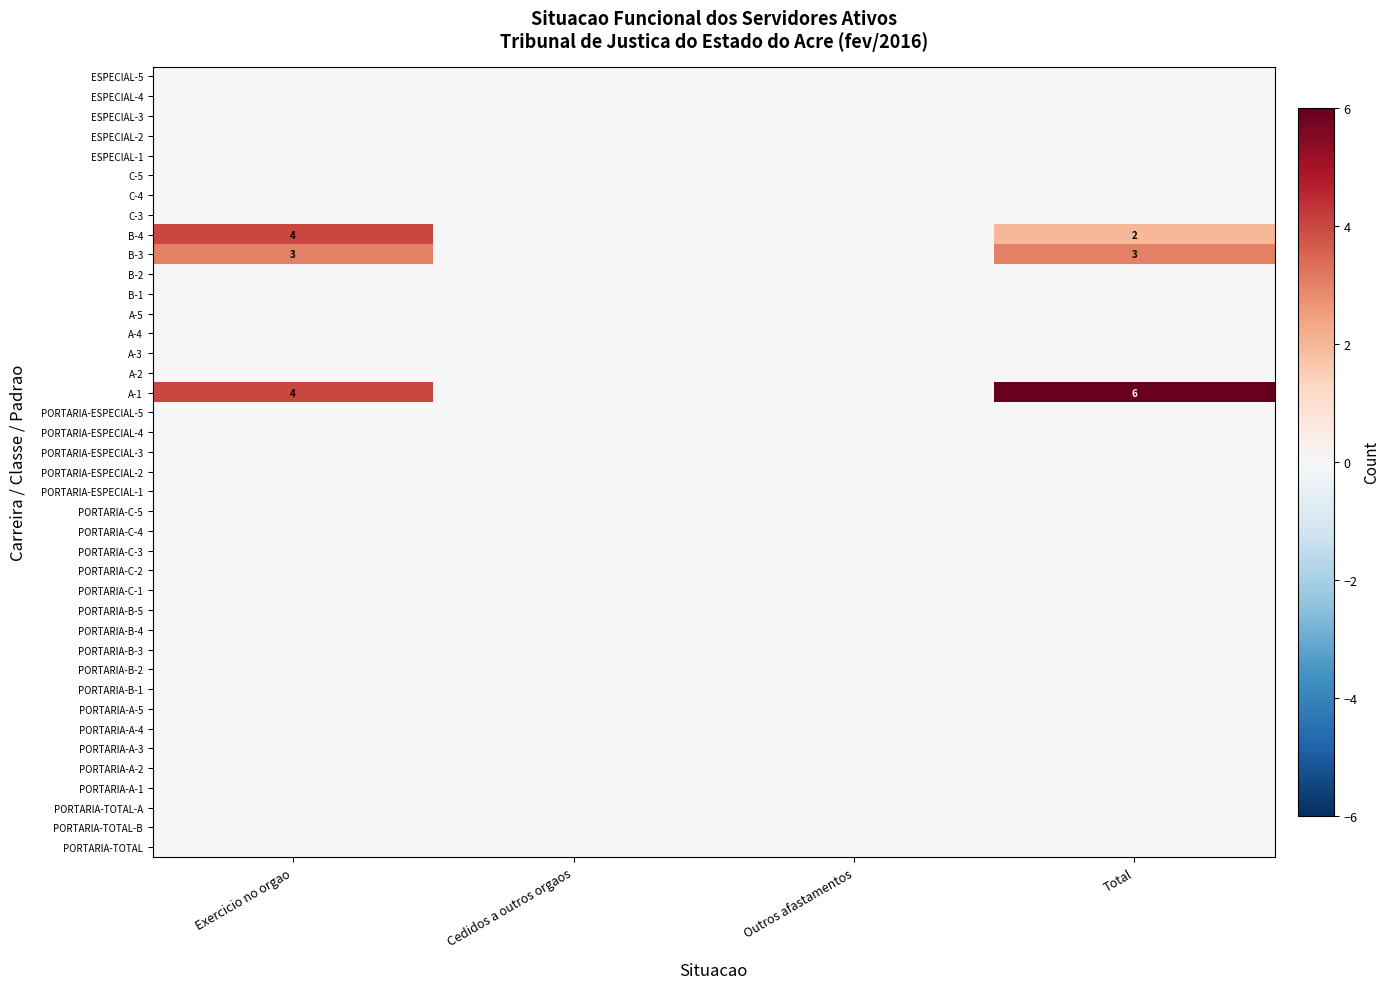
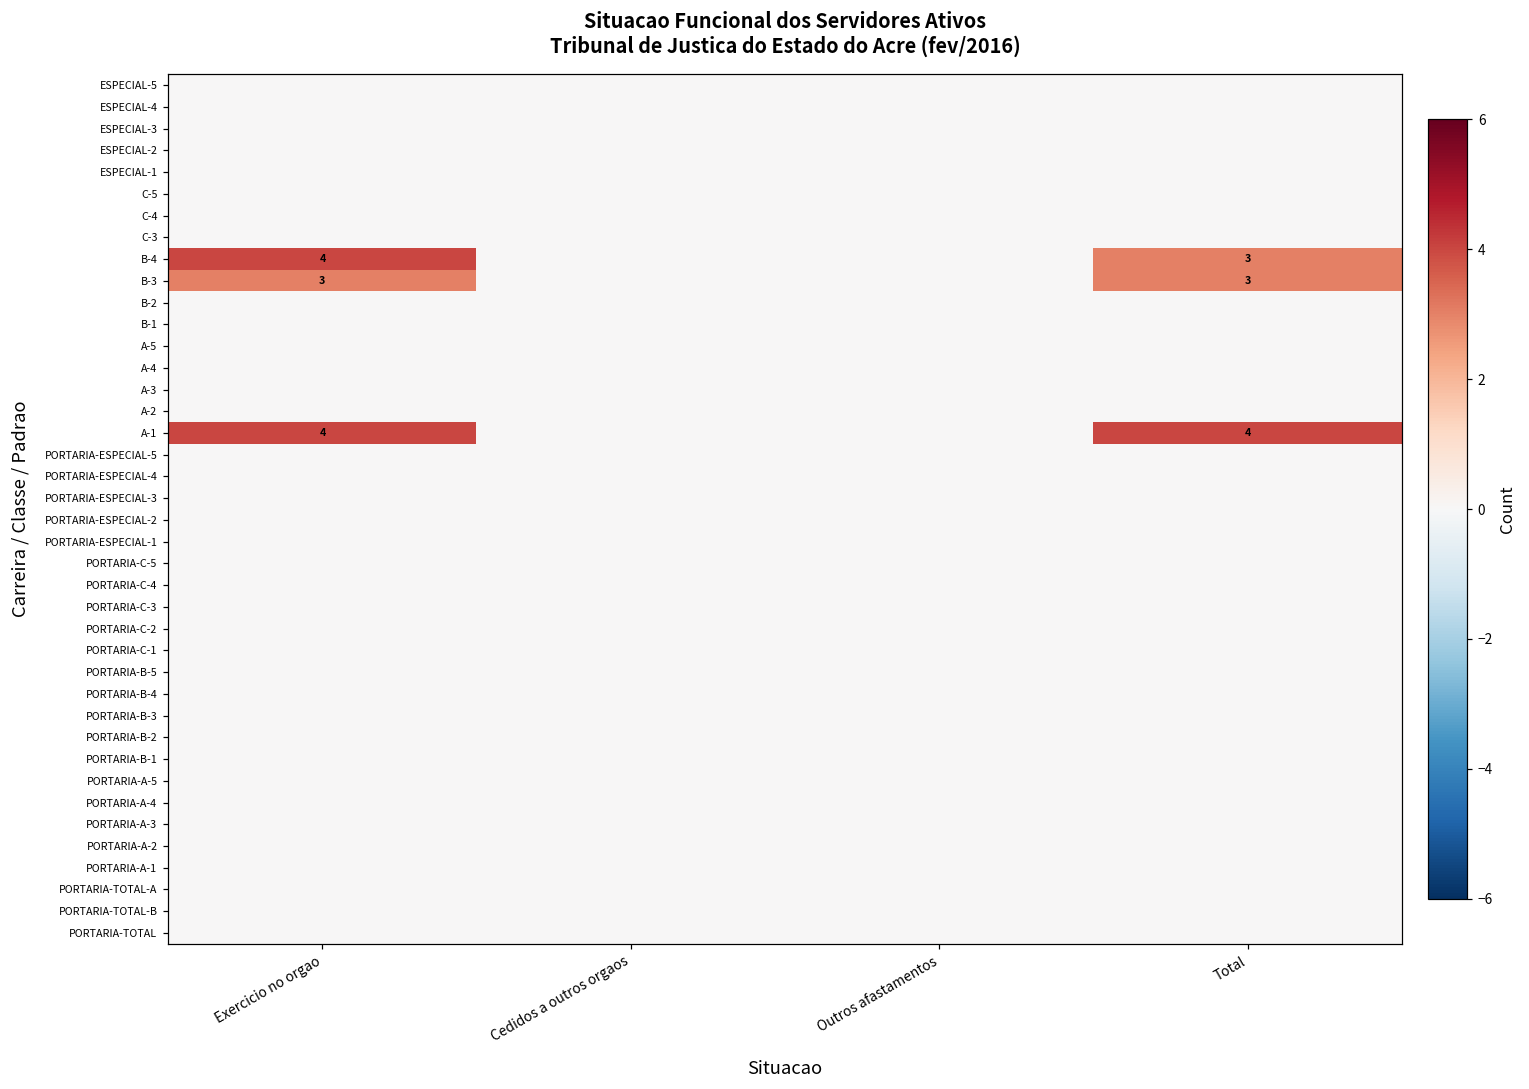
B-4, Total: 2 -> 3
A-1, Total: 6 -> 4
